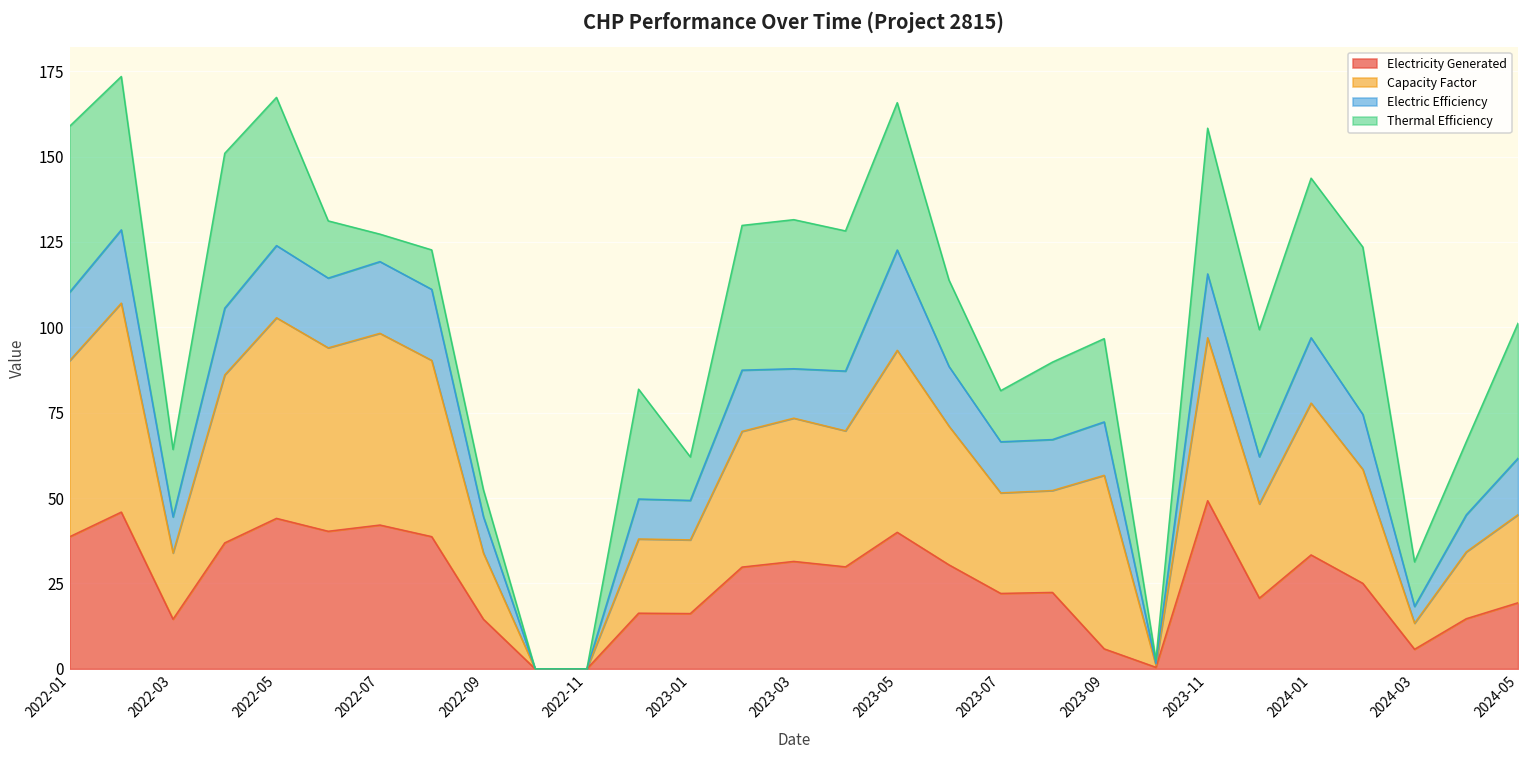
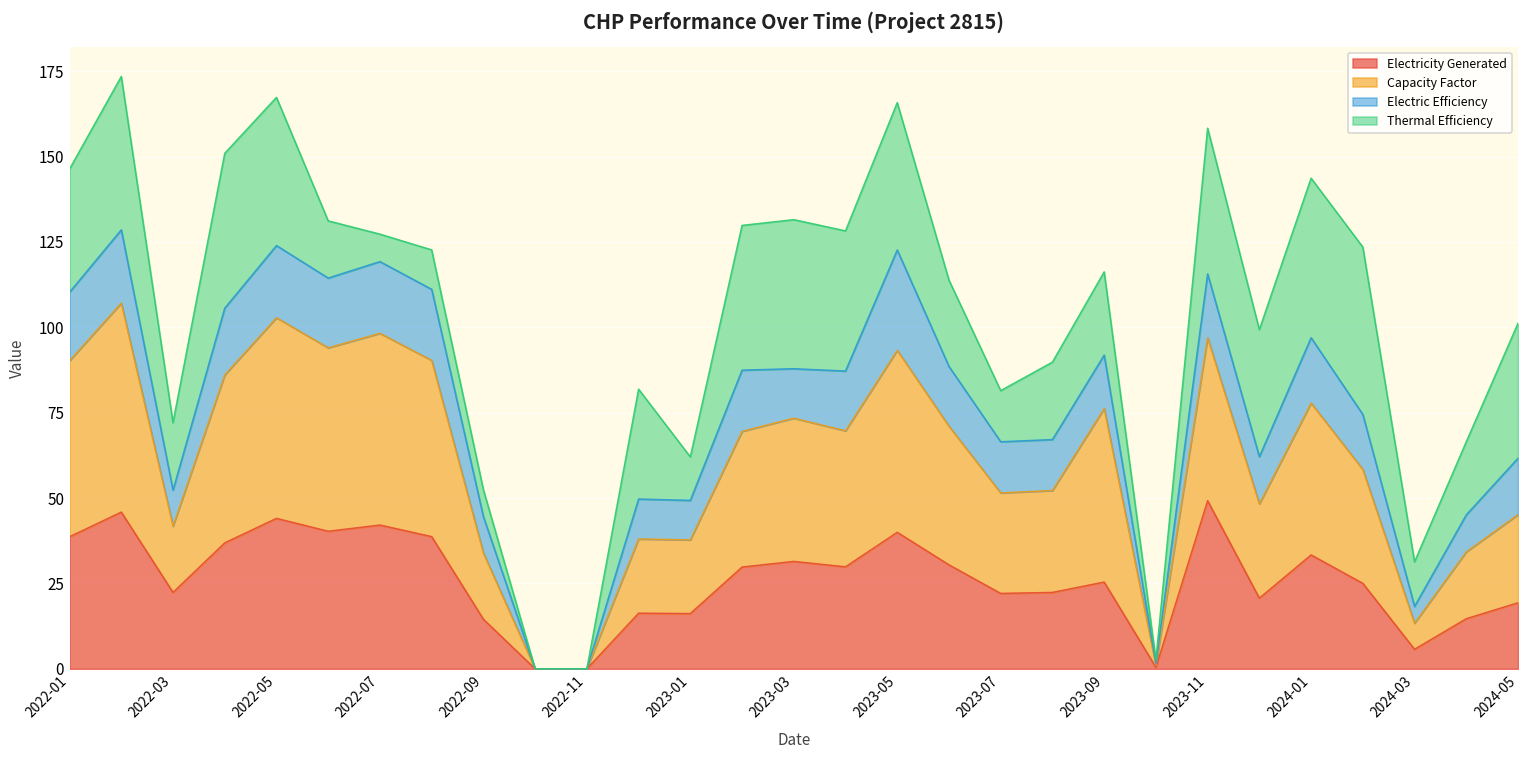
Thermal Efficiency, 2022-01: 49 -> 36
Electricity Generated, 2022-03: 15 -> 22
Electricity Generated, 2023-09: 6 -> 25
